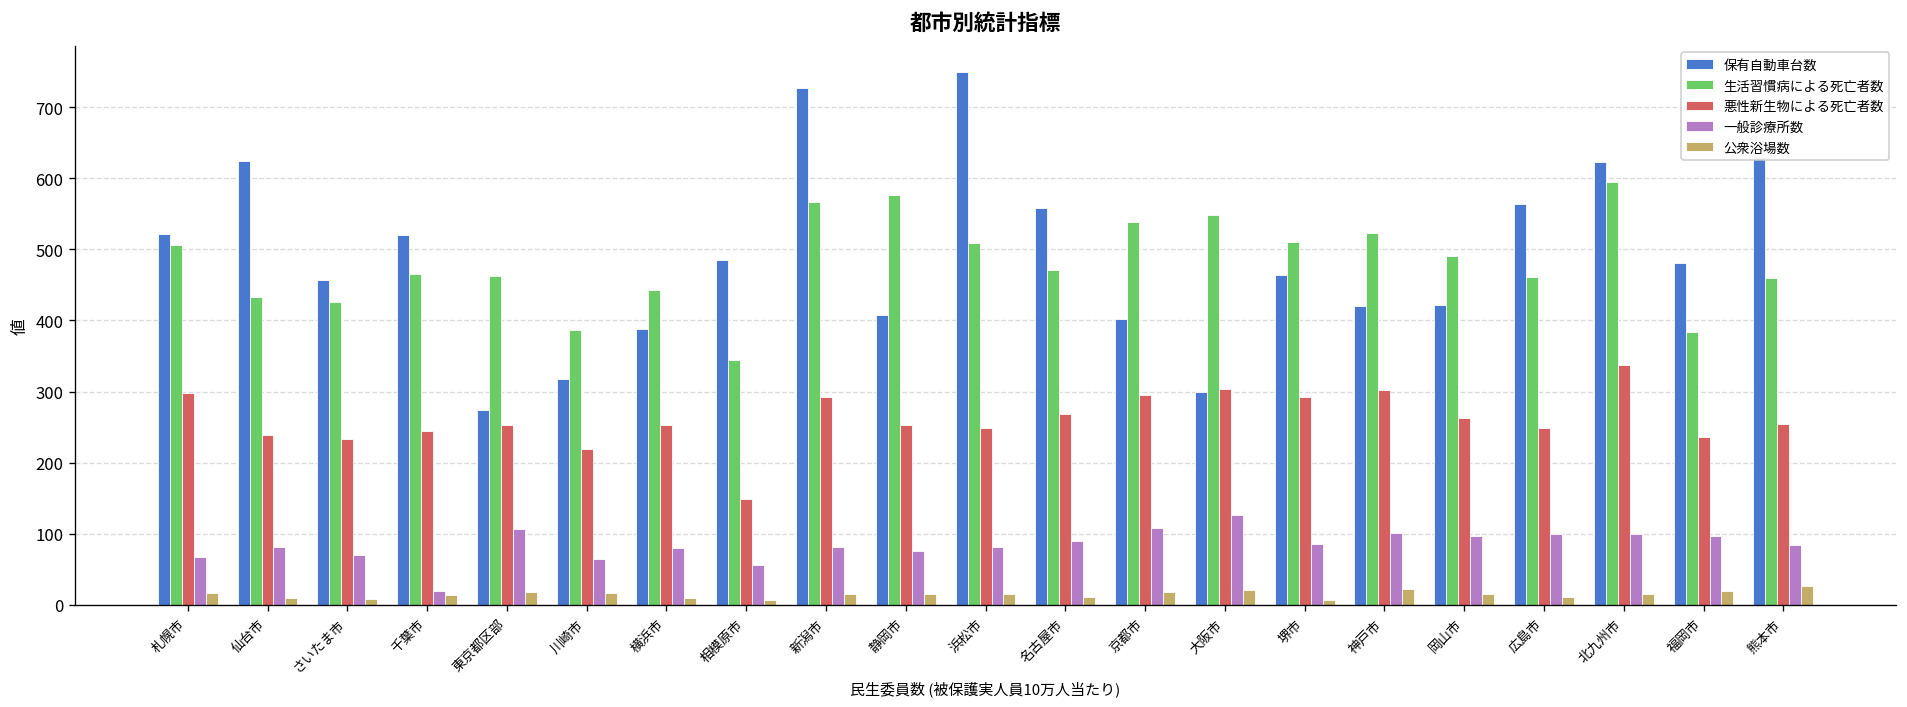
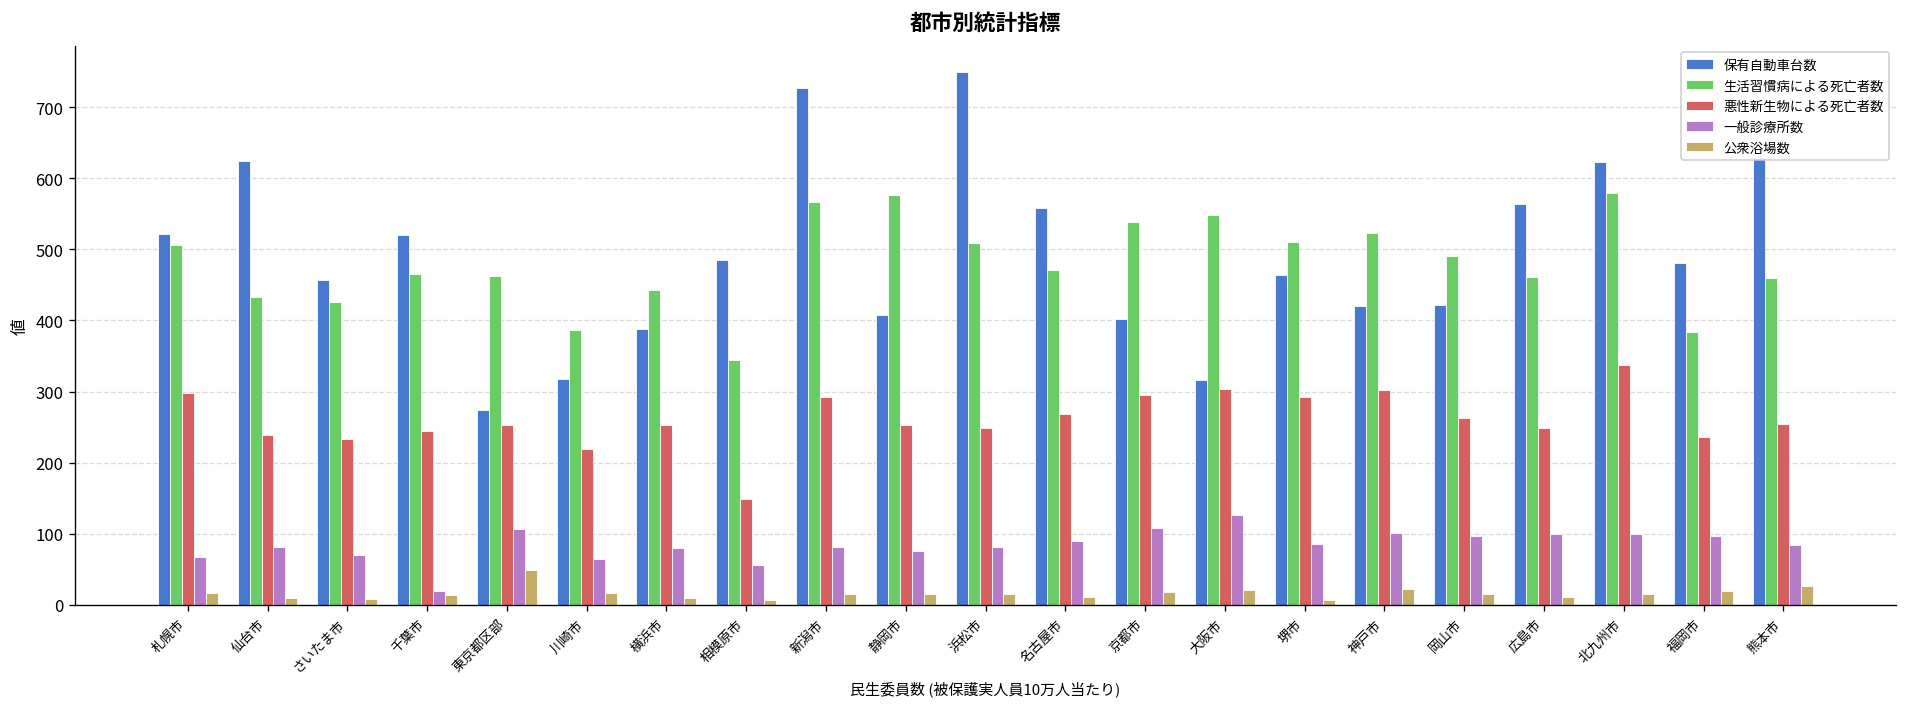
公衆浴場数, 東京都区部: 20 -> 50
保有自動車台数, 大阪市: 300 -> 320
生活習慣病による死亡者数, 北九州市: 590 -> 580
